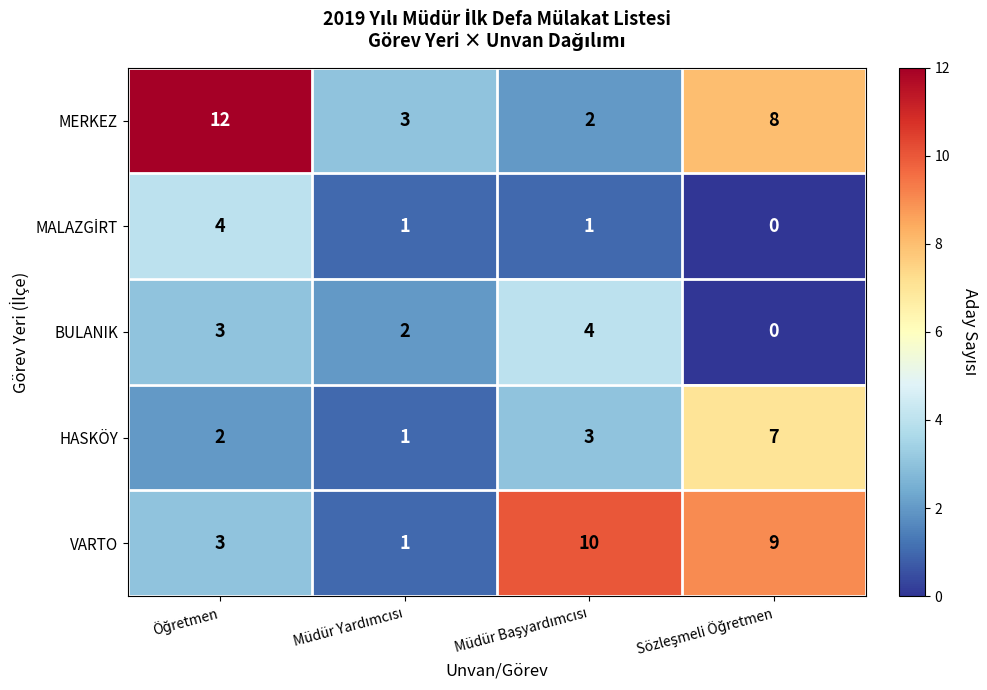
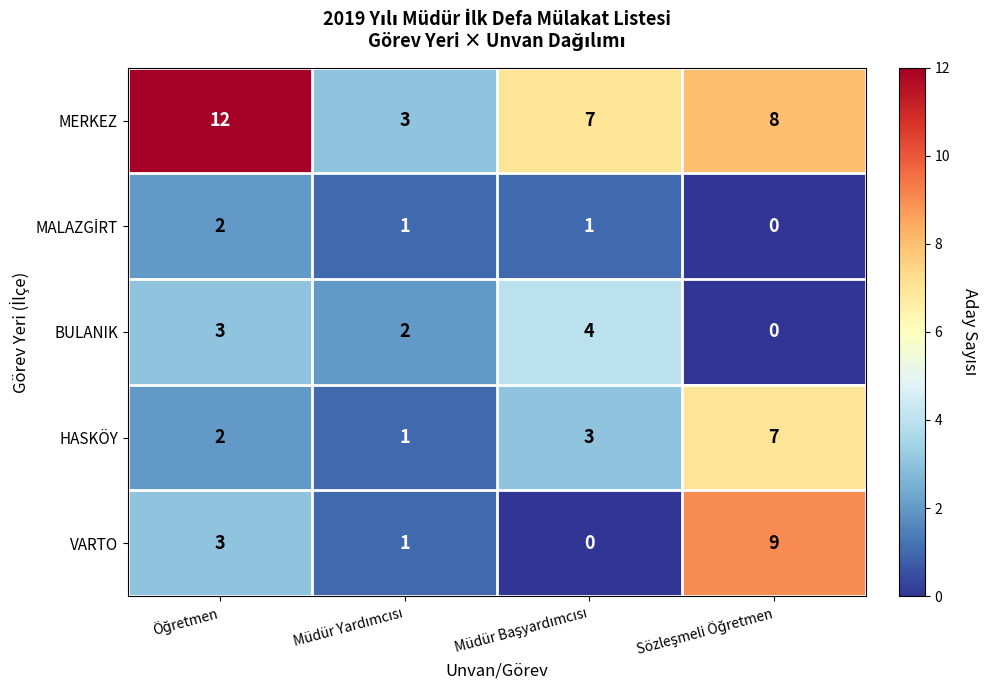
MERKEZ, Müdür Başyardımcısı: 2 -> 7
MALAZGİRT, Öğretmen: 4 -> 2
VARTO, Müdür Başyardımcısı: 10 -> 0
